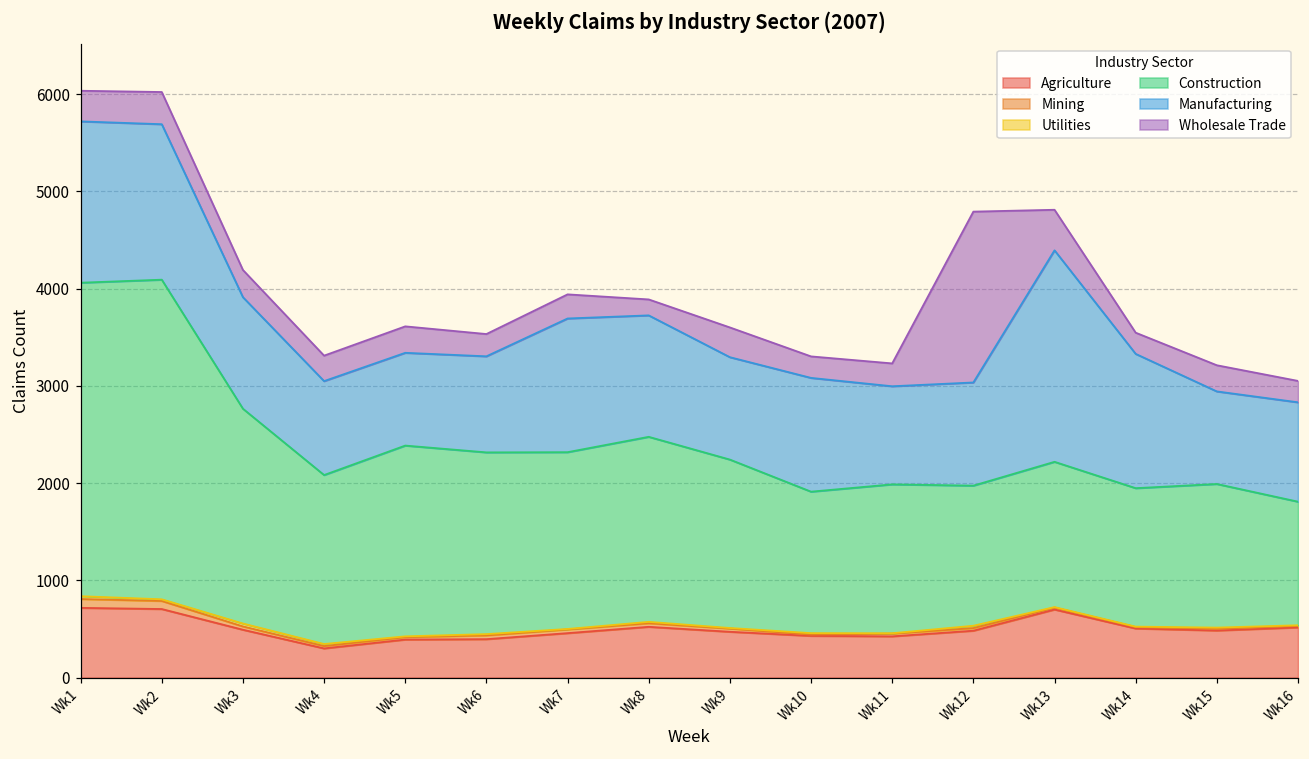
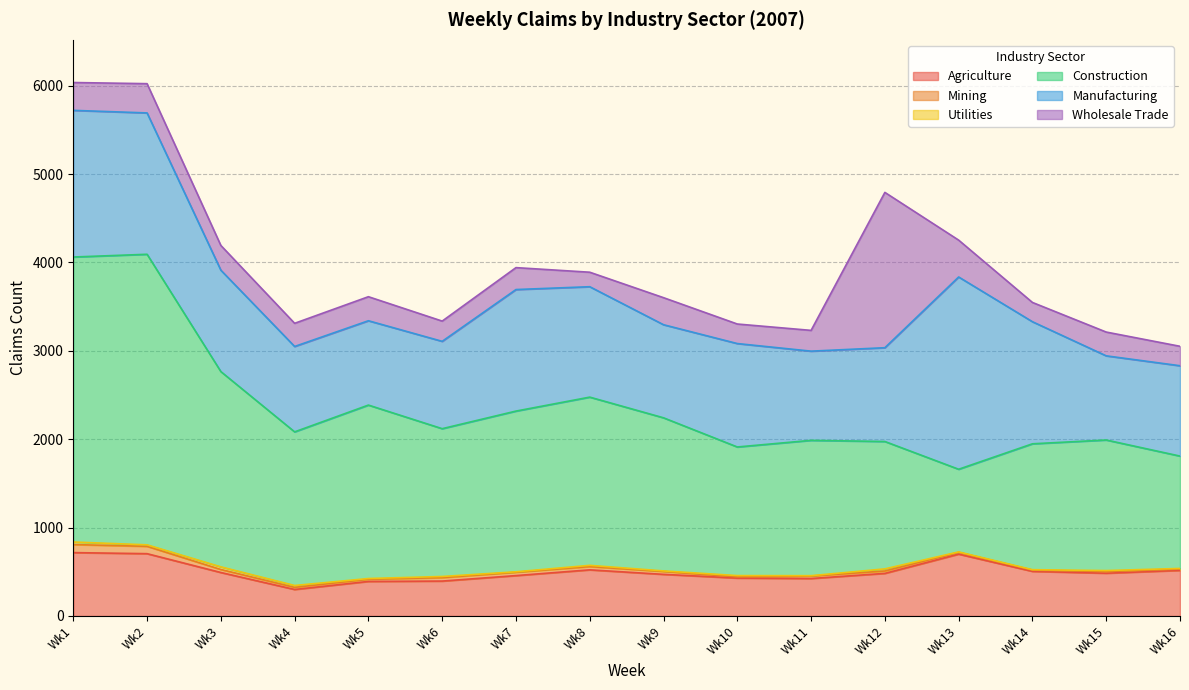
Construction, Wk6: 1900 -> 1700
Construction, Wk13: 1500 -> 900
